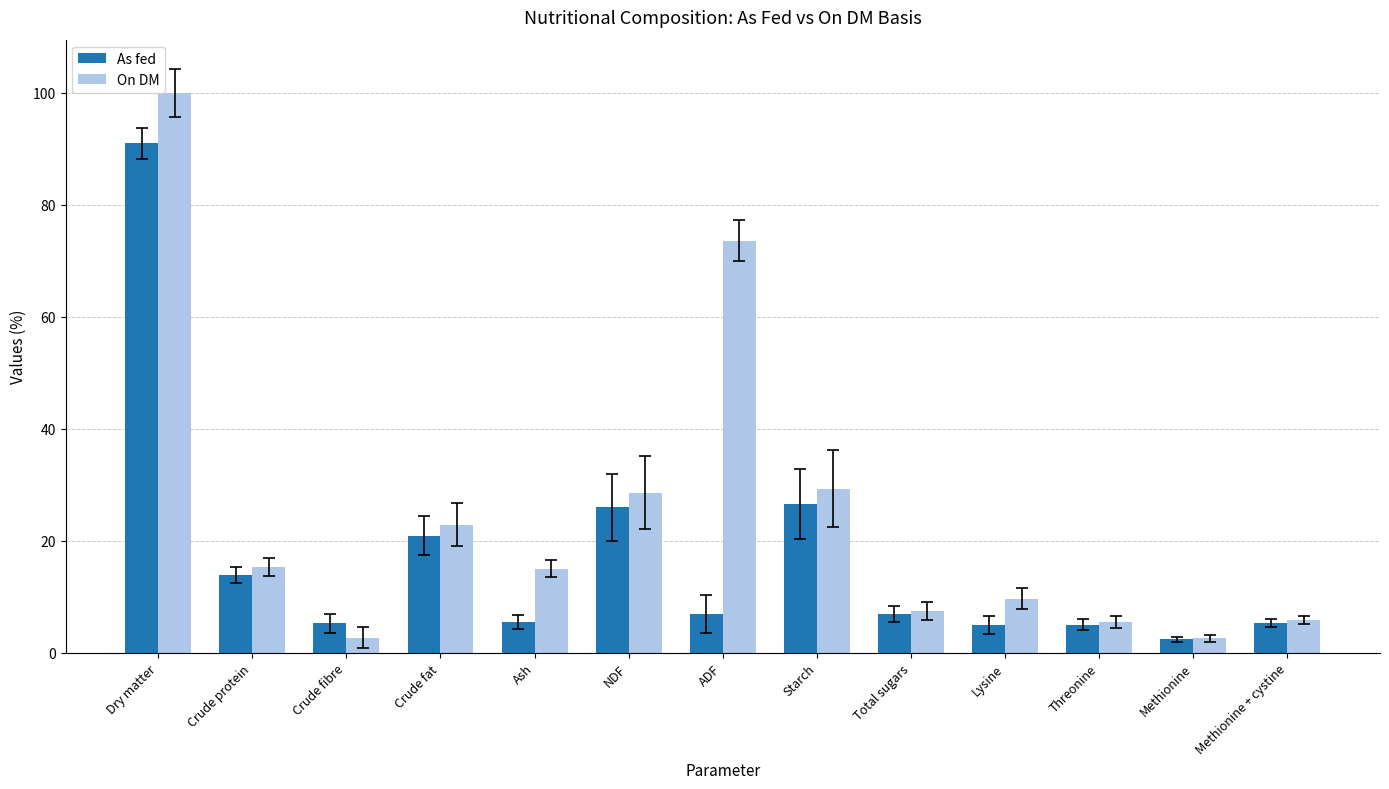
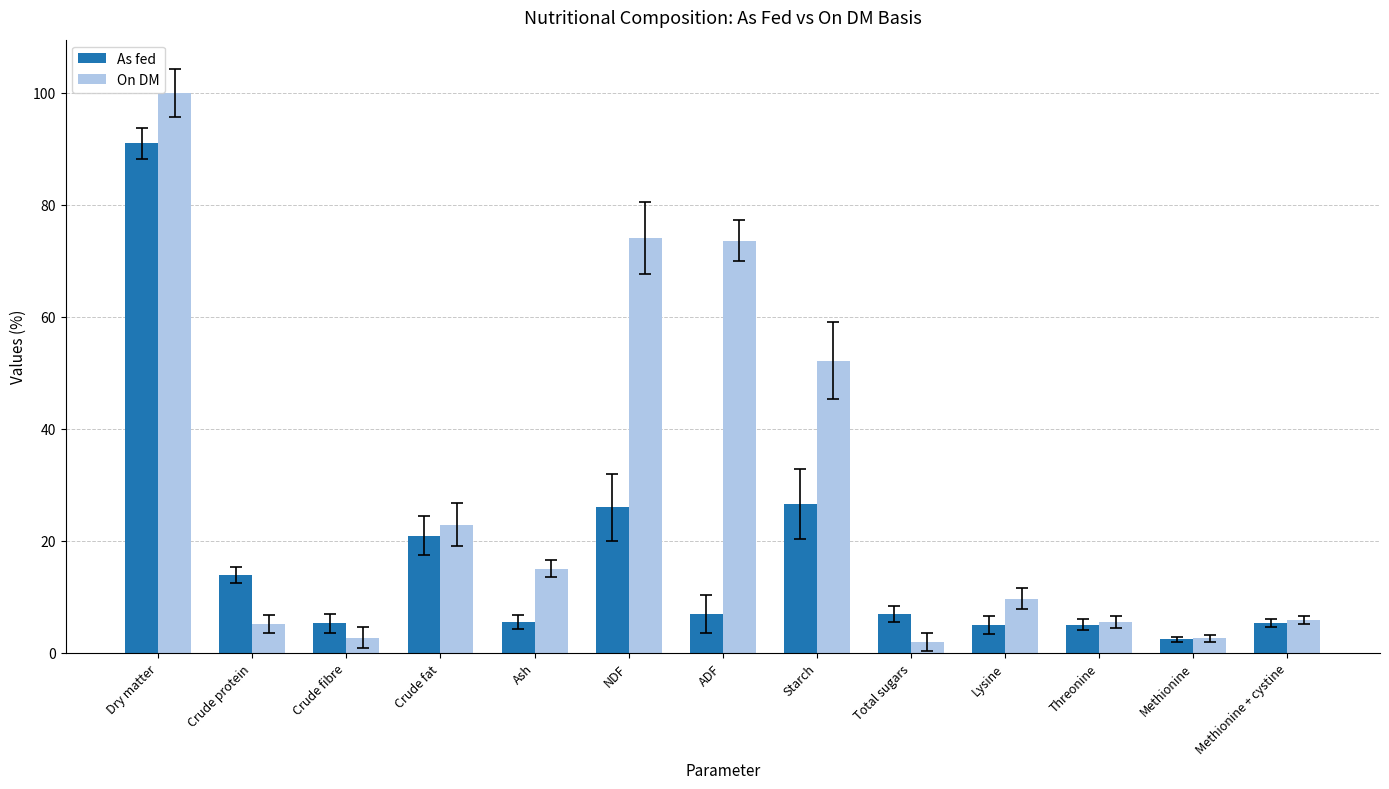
On DM, Crude protein: 15 -> 5
On DM, NDF: 29 -> 74
On DM, Starch: 29 -> 52
On DM, Total sugars: 8 -> 2
